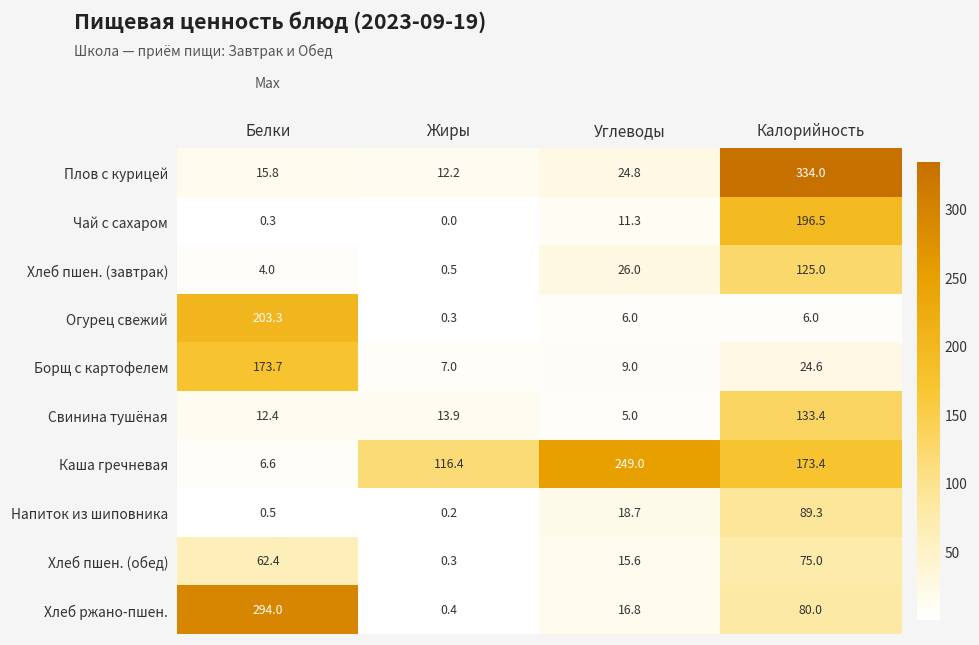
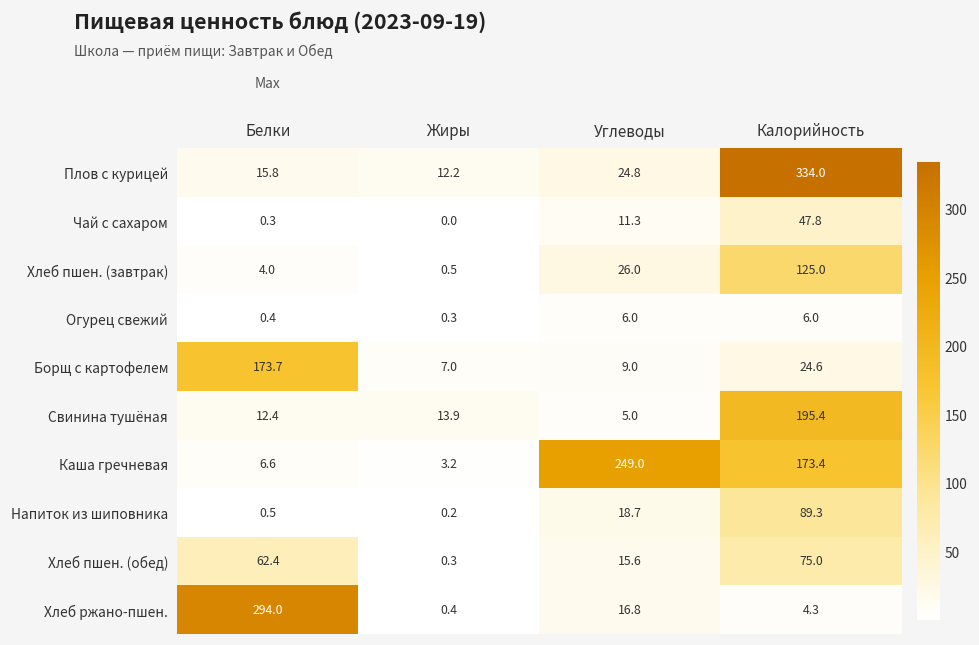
Чай с сахаром, Калорийность: 196.5 -> 47.8
Огурец свежий, Белки: 203.3 -> 0.4
Свинина тушёная, Калорийность: 133.4 -> 195.4
Каша гречневая, Жиры: 116.4 -> 3.2
Хлеб ржано-пшен., Калорийность: 80.0 -> 4.3
